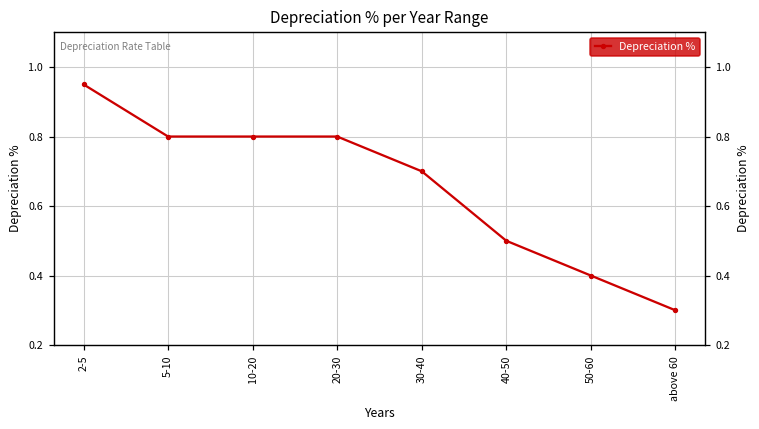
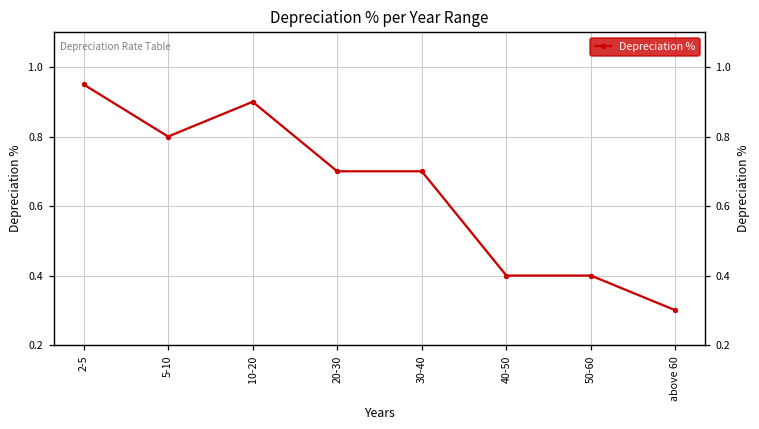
10-20: 0.8 -> 0.9
20-30: 0.8 -> 0.7
40-50: 0.5 -> 0.4
